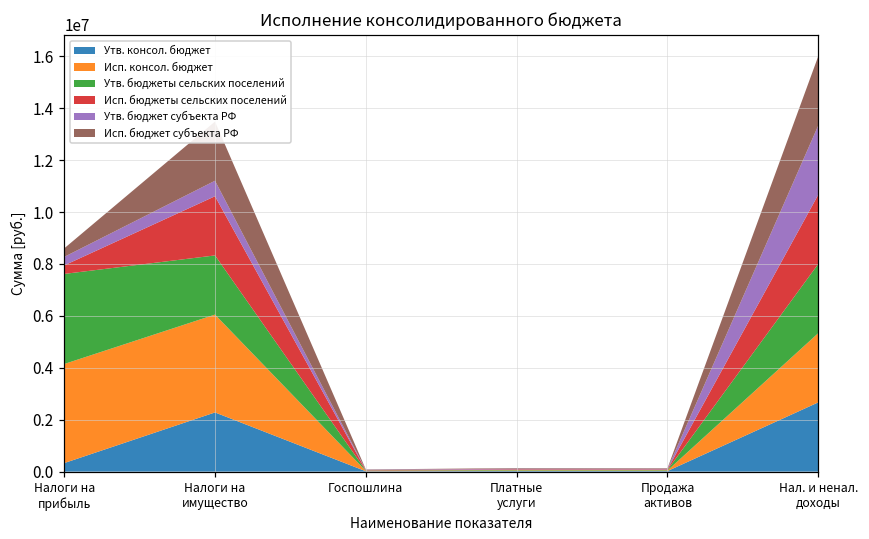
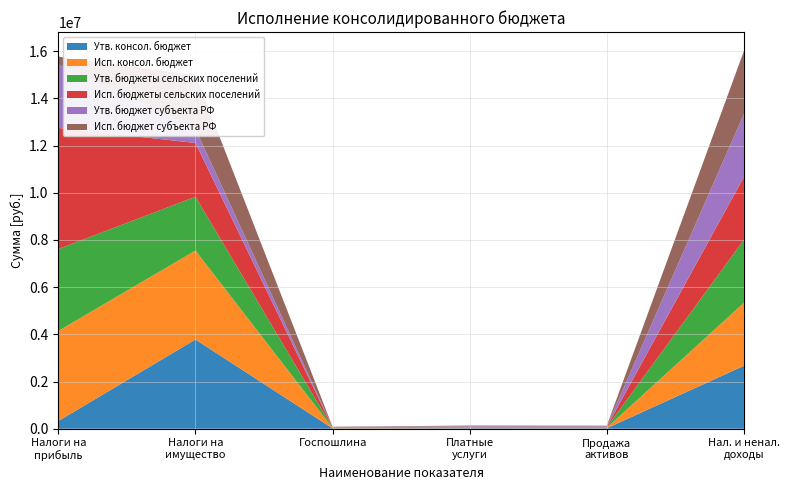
Исп. бюджеты сельских поселений, Налоги на прибыль: 300000 -> 5100000
Утв. бюджет субъекта РФ, Налоги на прибыль: 300000 -> 2700000
Утв. консол. бюджет, Налоги на имущество: 2300000 -> 3800000
